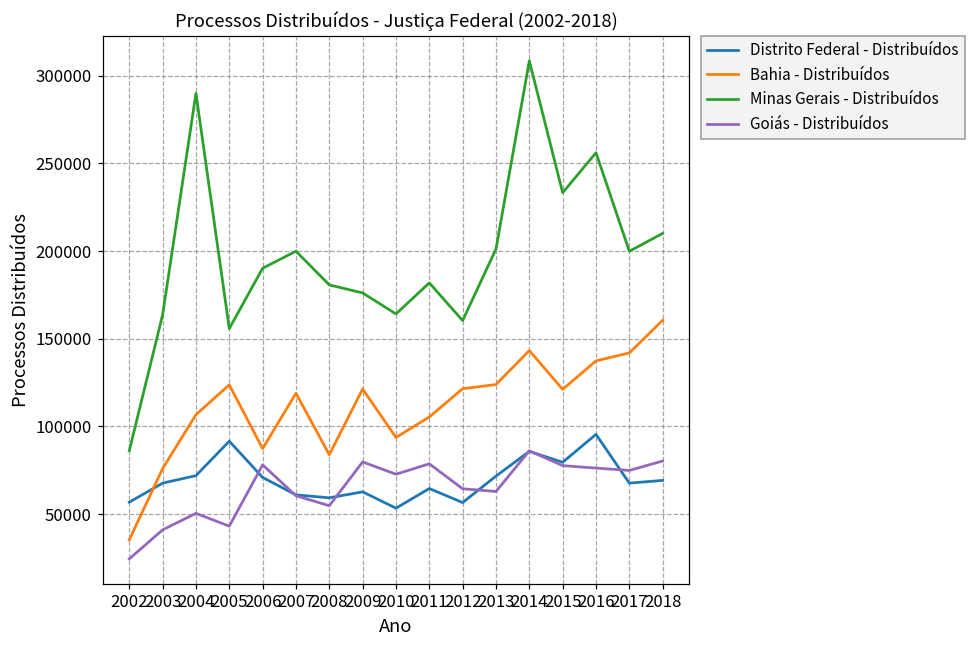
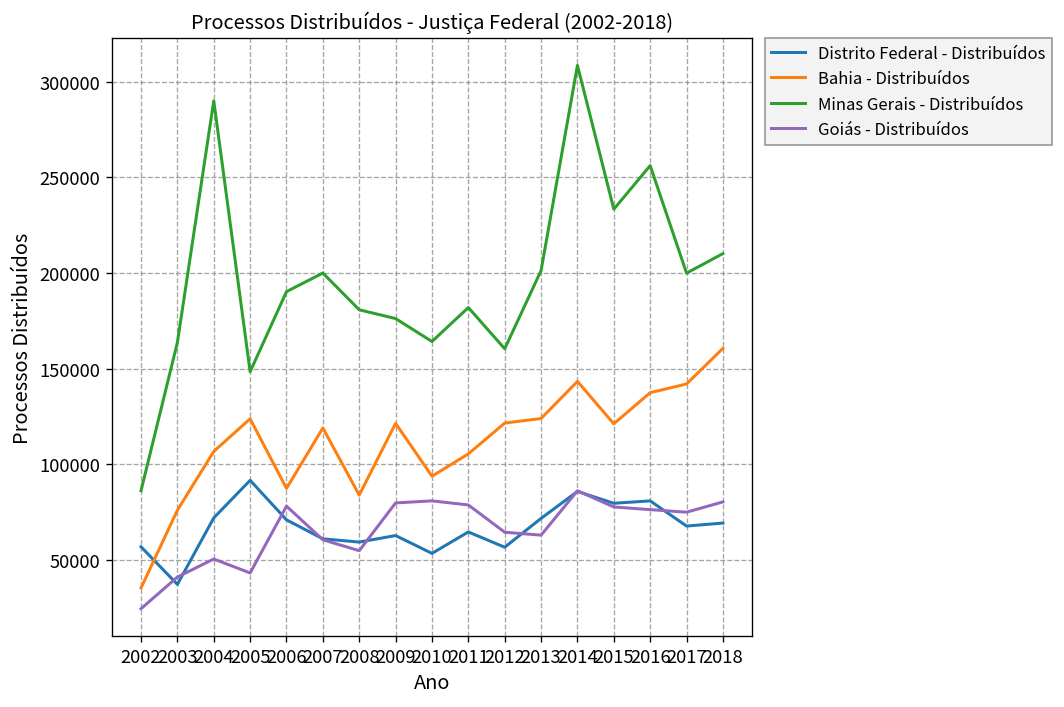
Distrito Federal - Distribuídos, 2003: 68000 -> 37000
Minas Gerais - Distribuídos, 2005: 156000 -> 148000
Goiás - Distribuídos, 2010: 73000 -> 81000
Distrito Federal - Distribuídos, 2016: 95000 -> 81000
